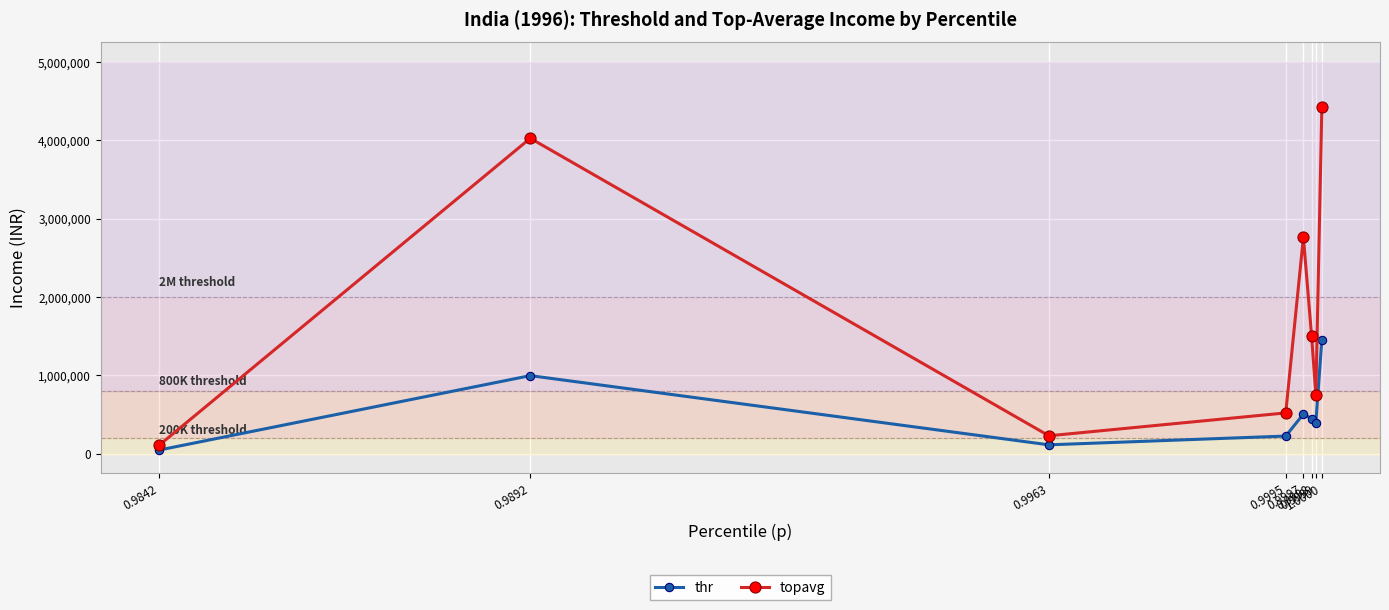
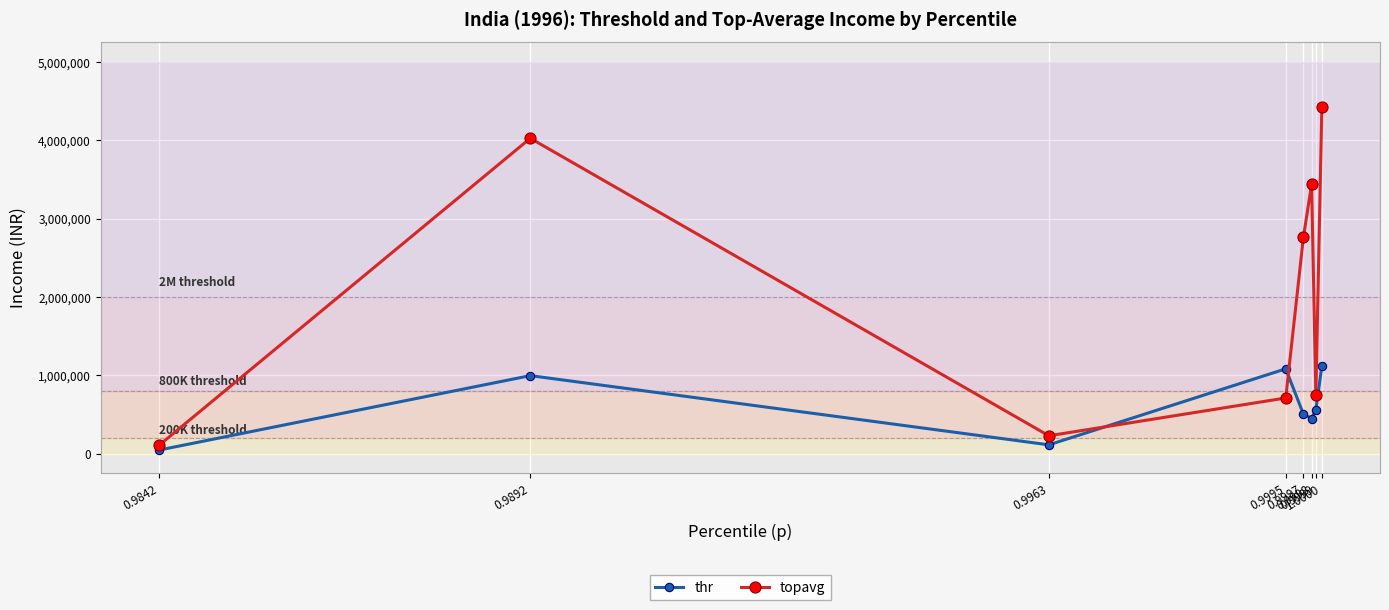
thr, 0.9995: 200,000 -> 1,100,000
topavg, 0.9995: 500,000 -> 700,000
topavg, 0.9998: 1,500,000 -> 3,400,000
thr, 0.9999: 400,000 -> 600,000
thr, 1.0000: 1,500,000 -> 1,100,000
